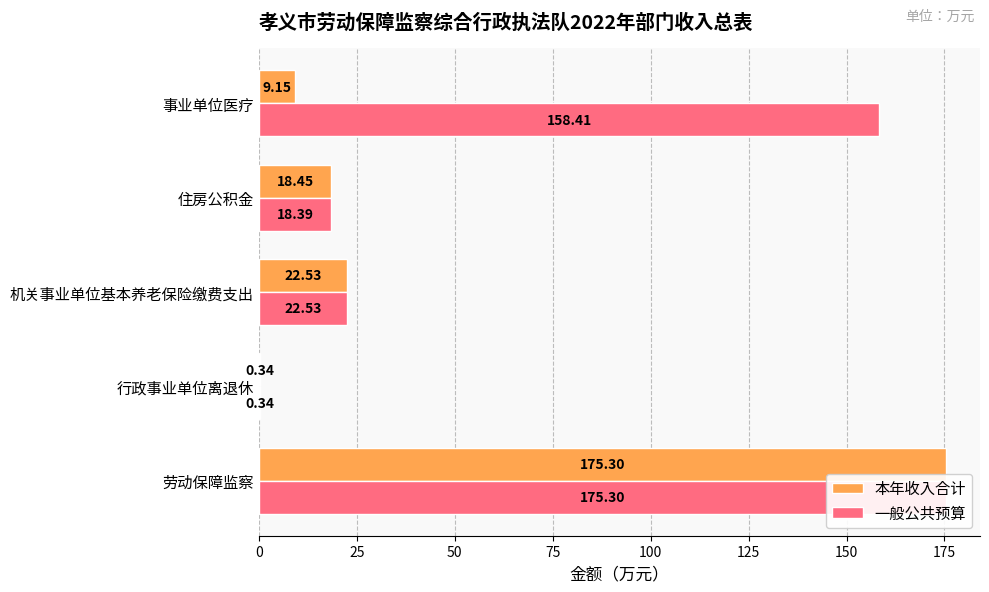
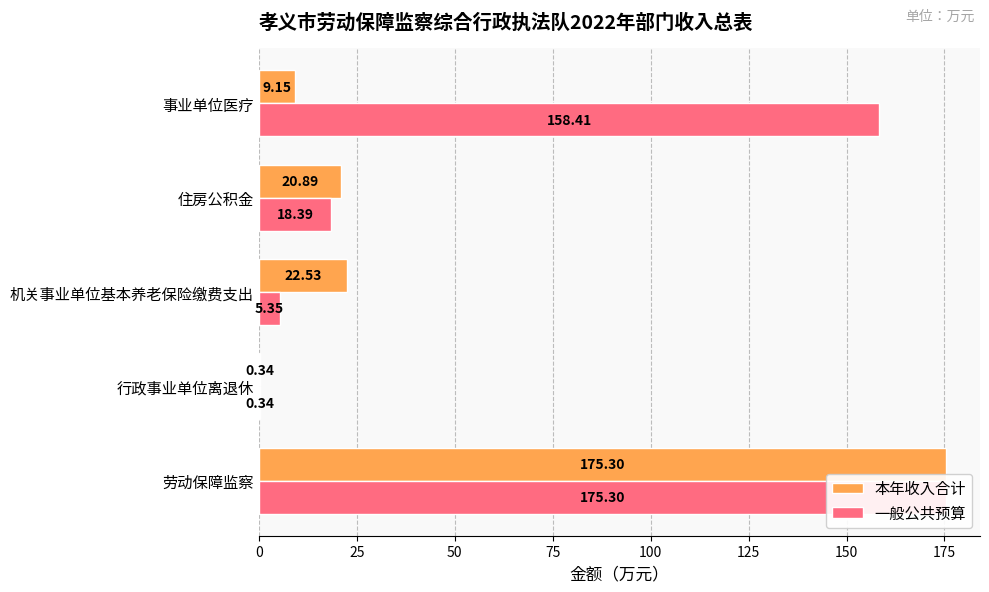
本年收入合计, 住房公积金: 18.45 -> 20.89
一般公共预算, 机关事业单位基本养老保险缴费支出: 22.53 -> 5.35
